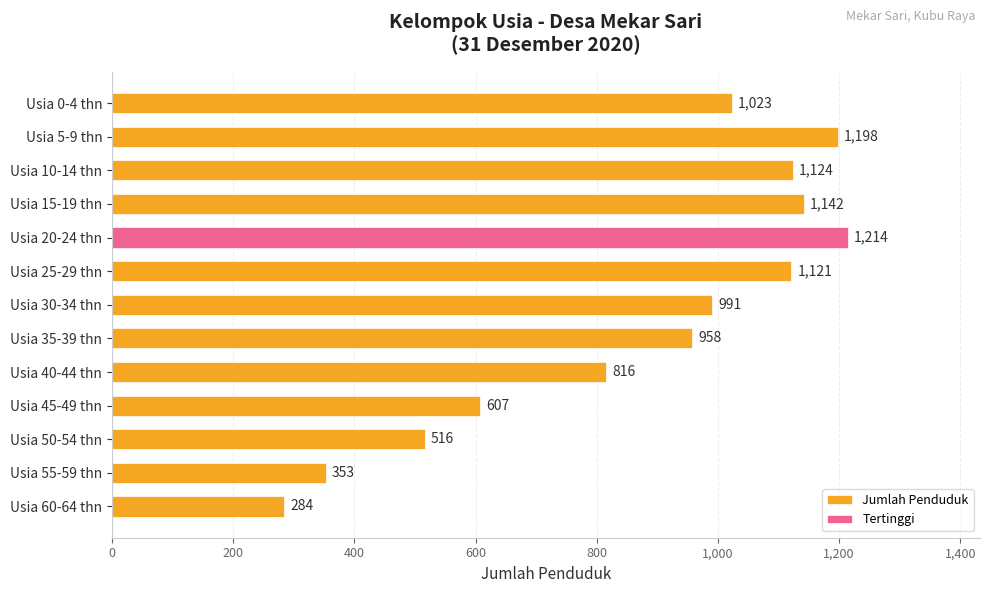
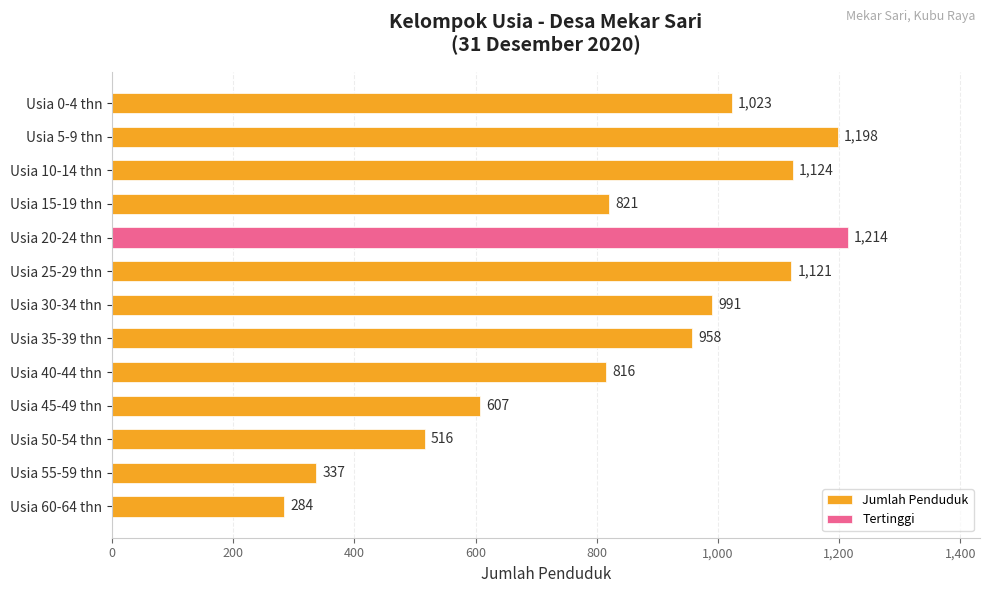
Jumlah Penduduk, Usia 15-19 thn: 1,142 -> 821
Jumlah Penduduk, Usia 55-59 thn: 353 -> 337
